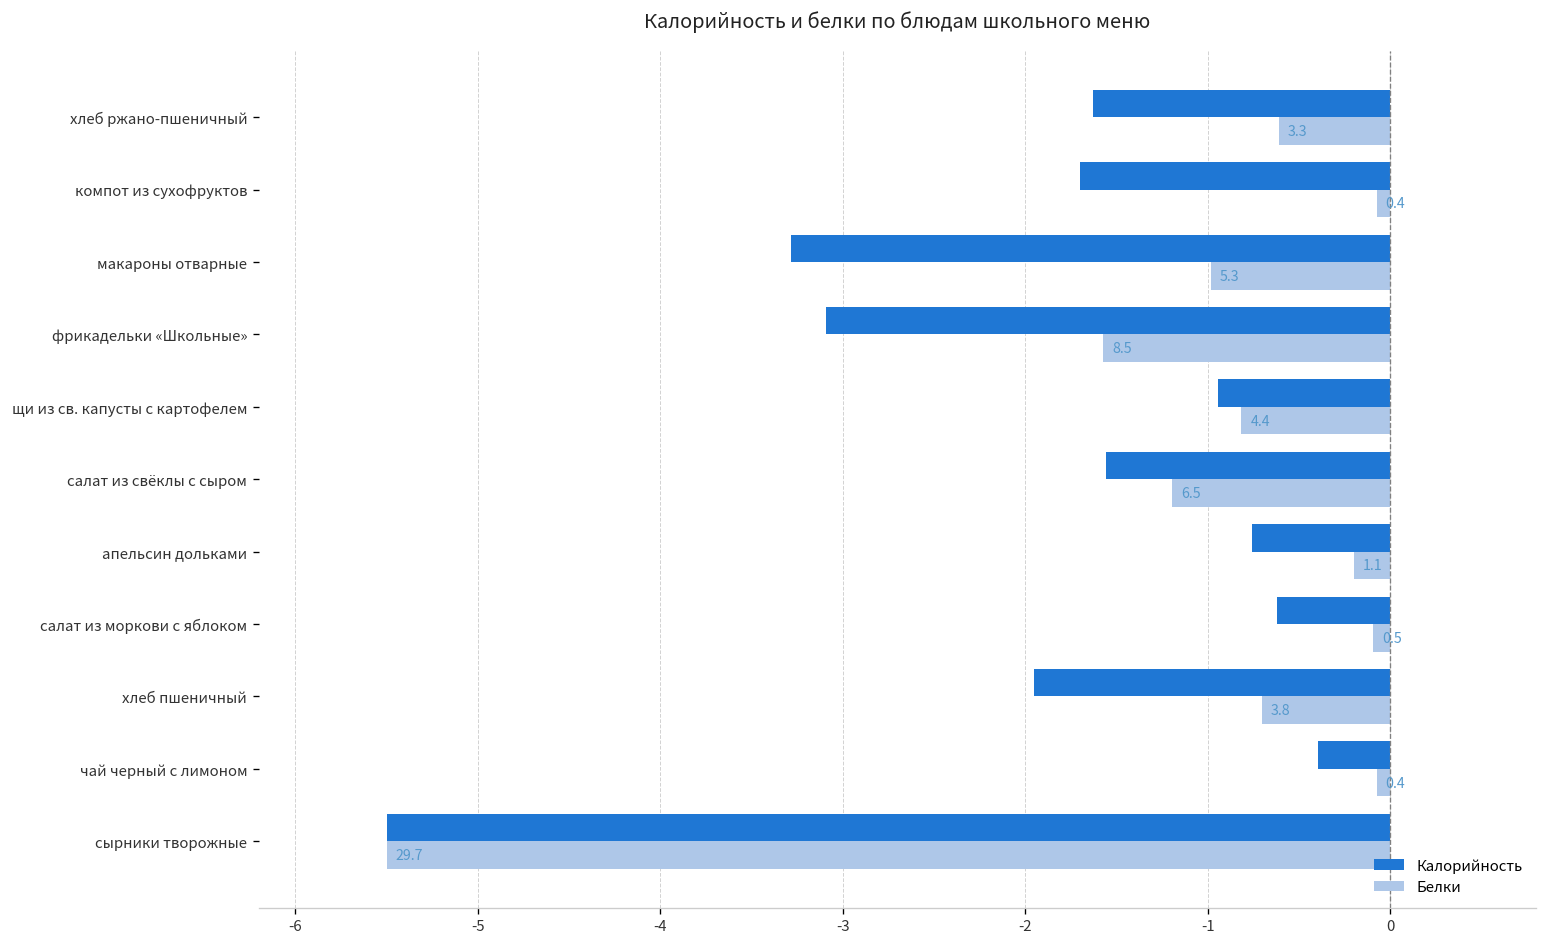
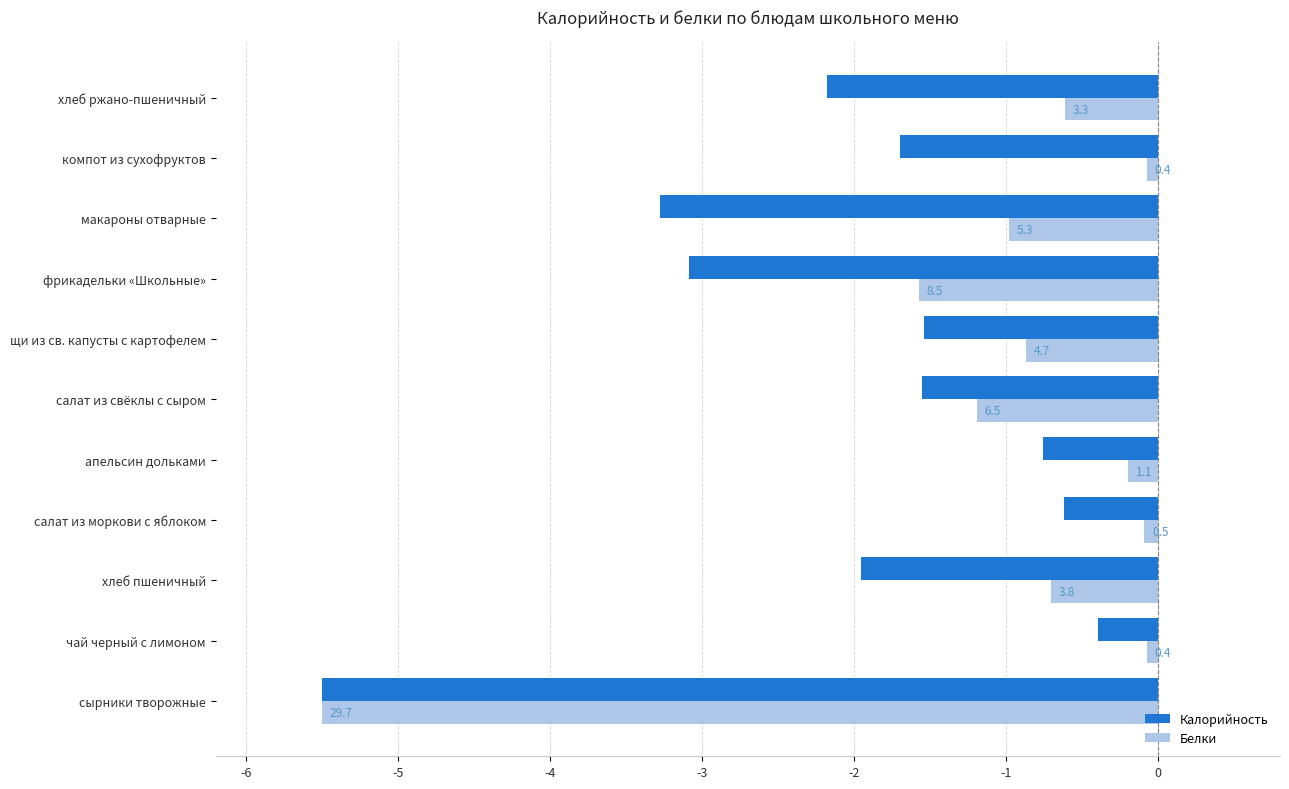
Калорийность, хлеб ржано-пшеничный: -1.63 -> -2.18
Калорийность, щи из св. капусты с картофелем: -0.94 -> -1.54
Белки, щи из св. капусты с картофелем: 4.4 -> 4.7
